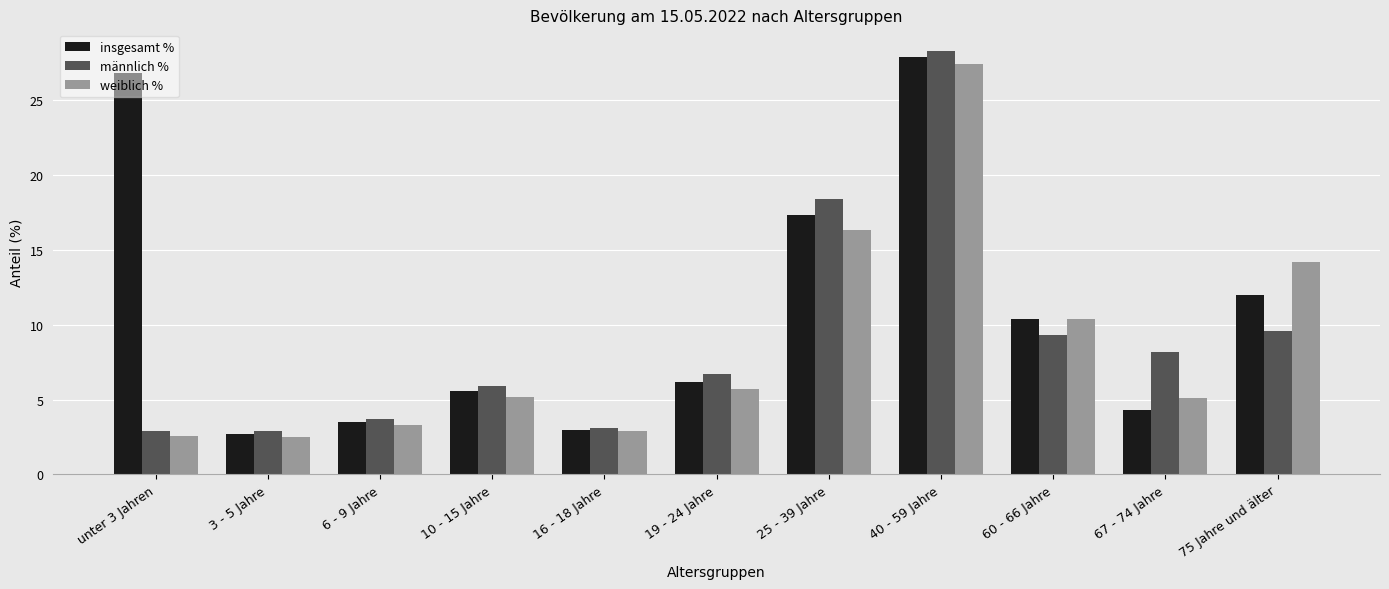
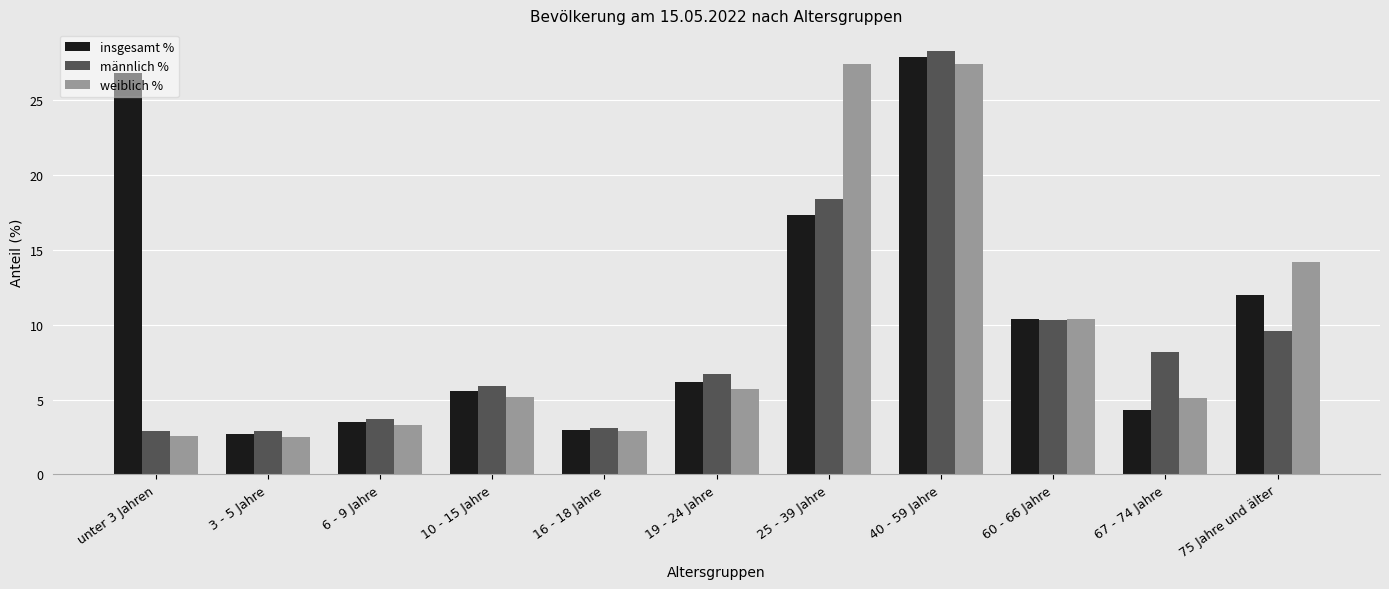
weiblich %, 25 - 39 Jahre: 16.3 -> 27.4
männlich %, 60 - 66 Jahre: 9.3 -> 10.3
